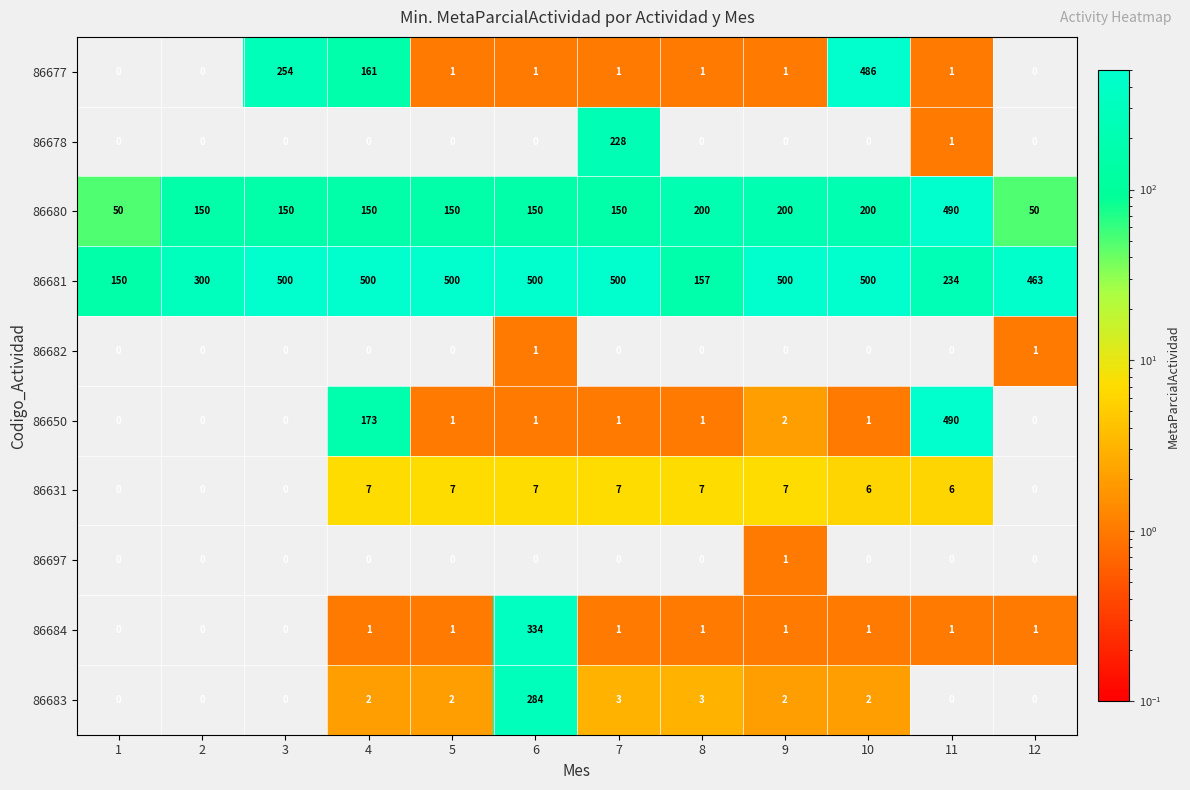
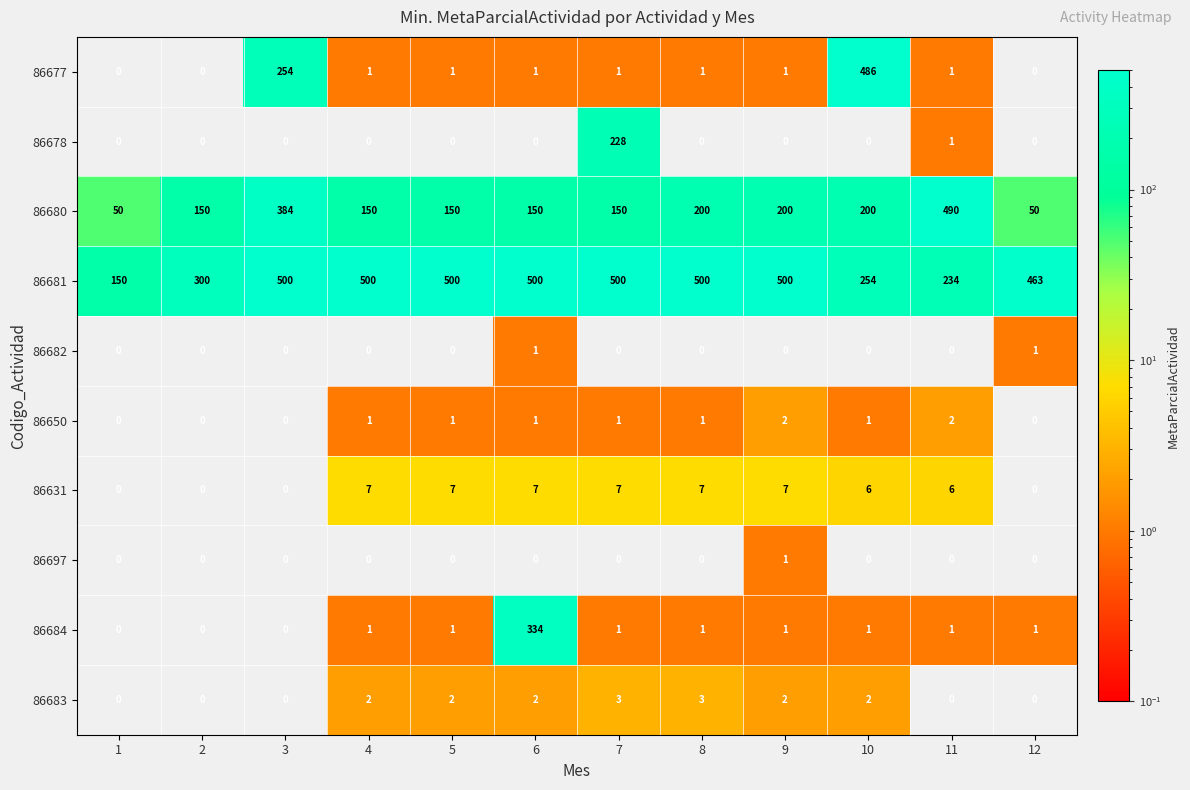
86677, 4: 161 -> 1
86680, 3: 150 -> 384
86681, 8: 157 -> 500
86681, 10: 500 -> 254
86650, 4: 173 -> 1
86650, 11: 490 -> 2
86683, 6: 284 -> 2
